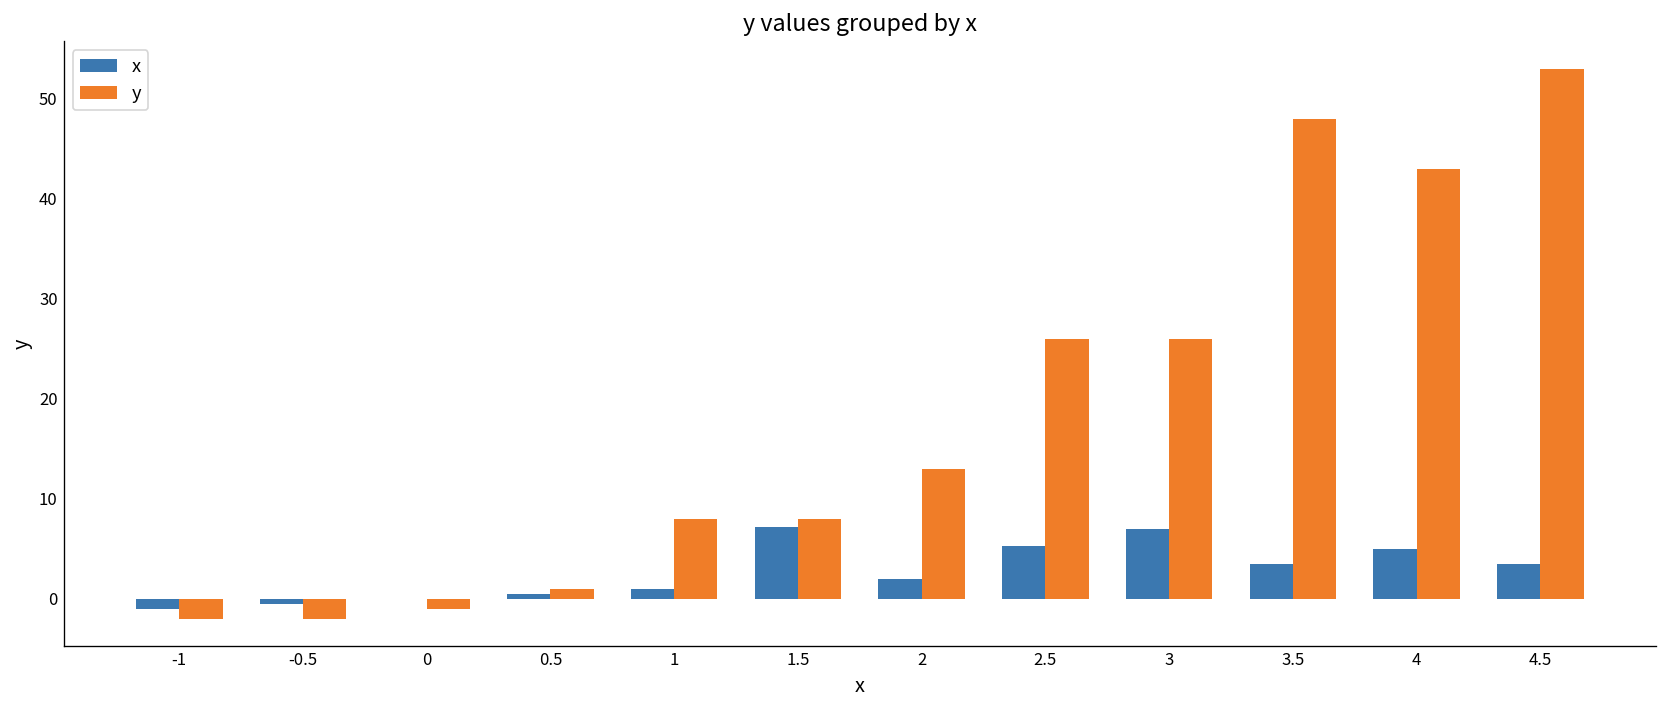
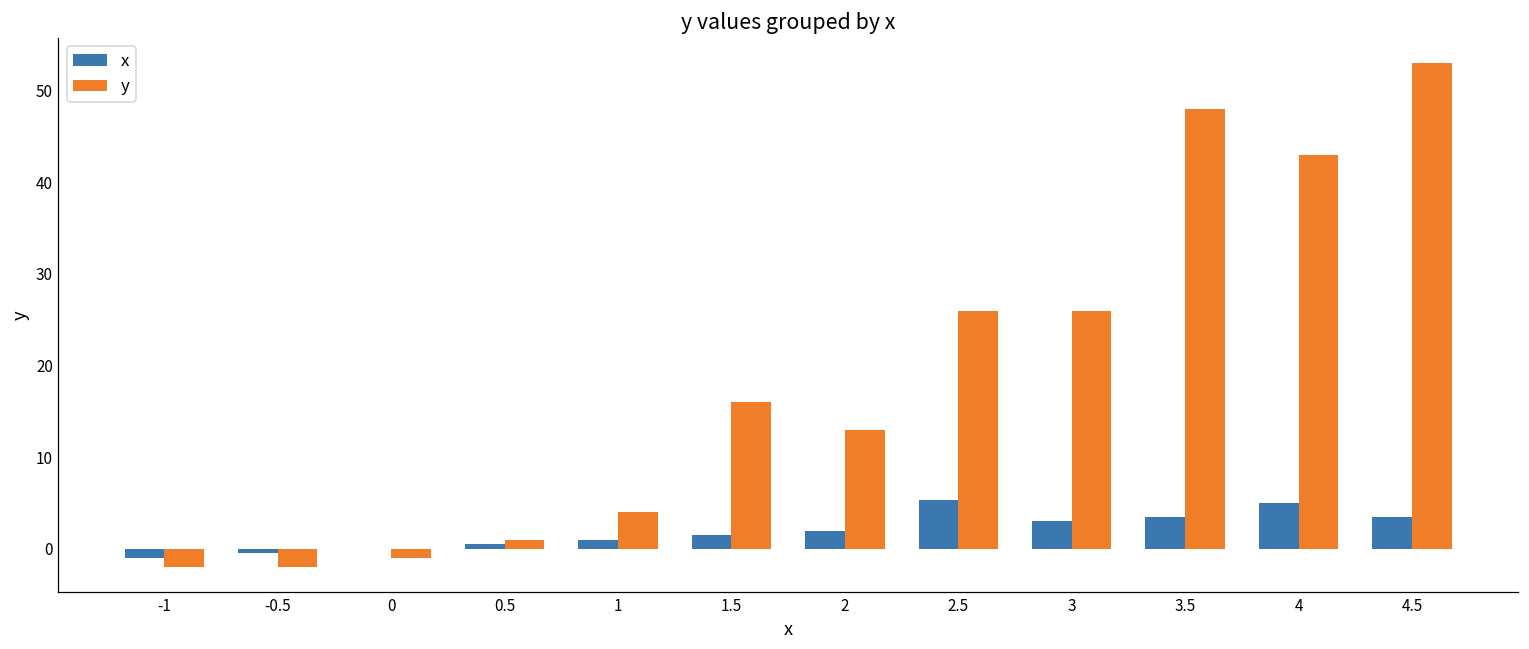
y, 1: 8 -> 4
x, 1.5: 7 -> 2
y, 1.5: 8 -> 16
x, 3: 7 -> 3
